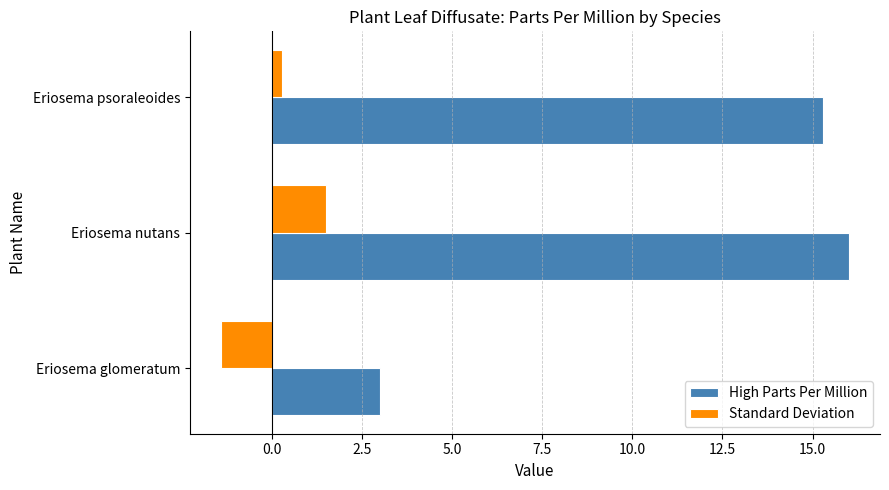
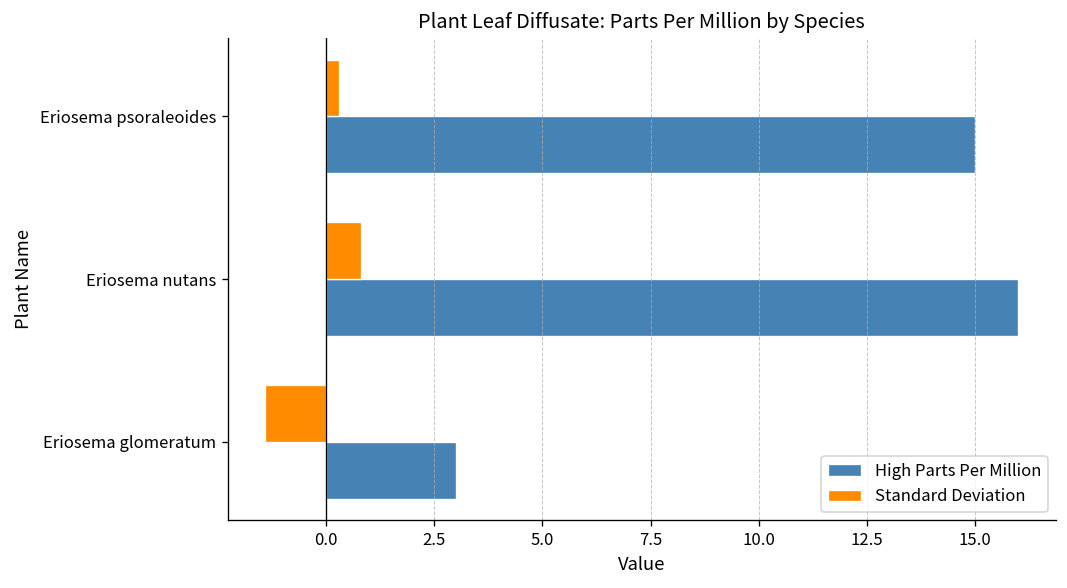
High Parts Per Million, Eriosema psoraleoides: 15.3 -> 15.0
Standard Deviation, Eriosema nutans: 1.5 -> 0.8
